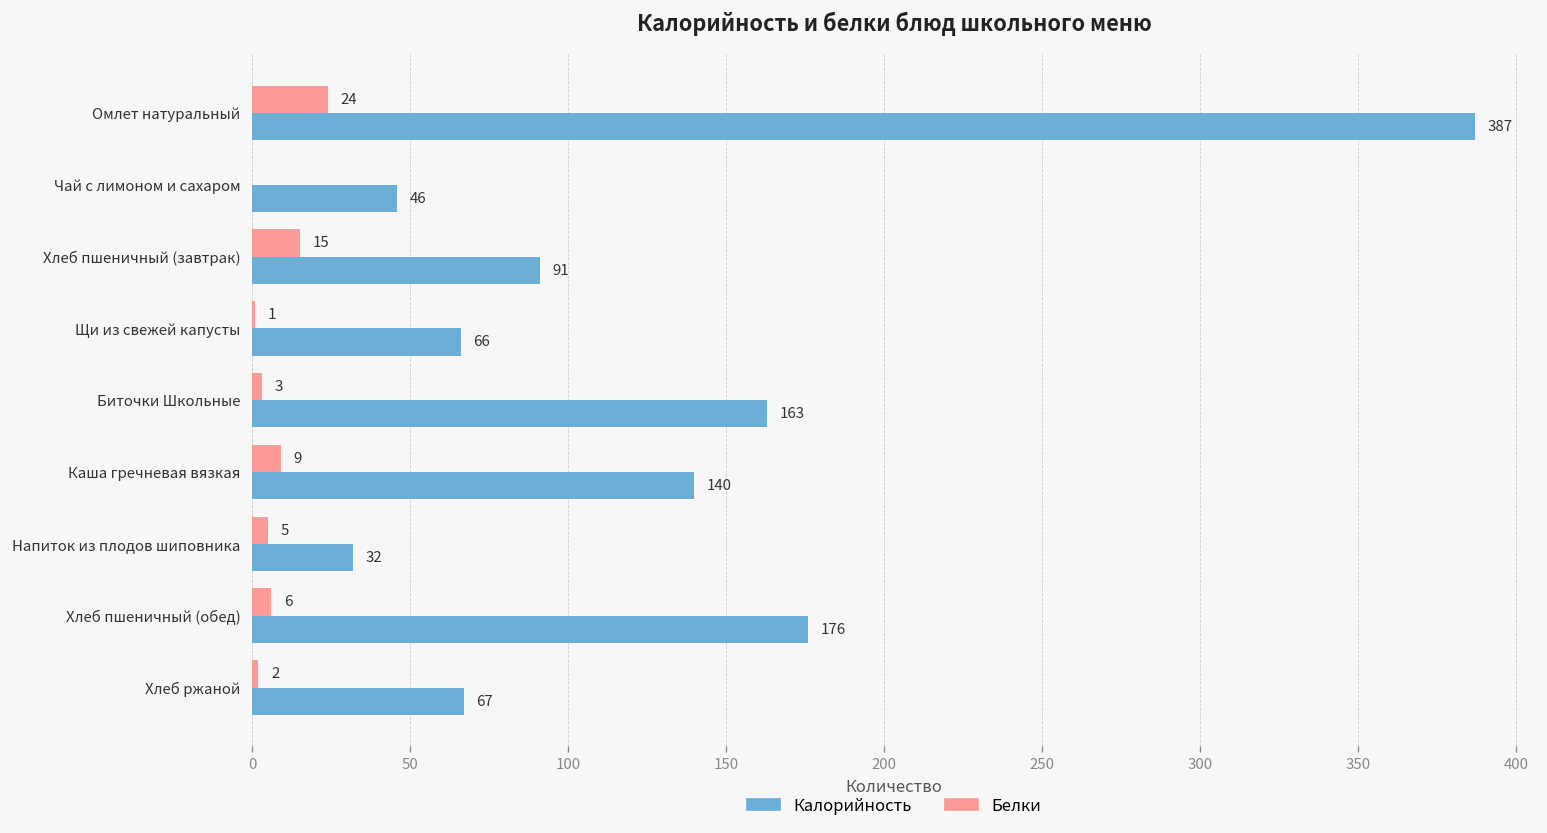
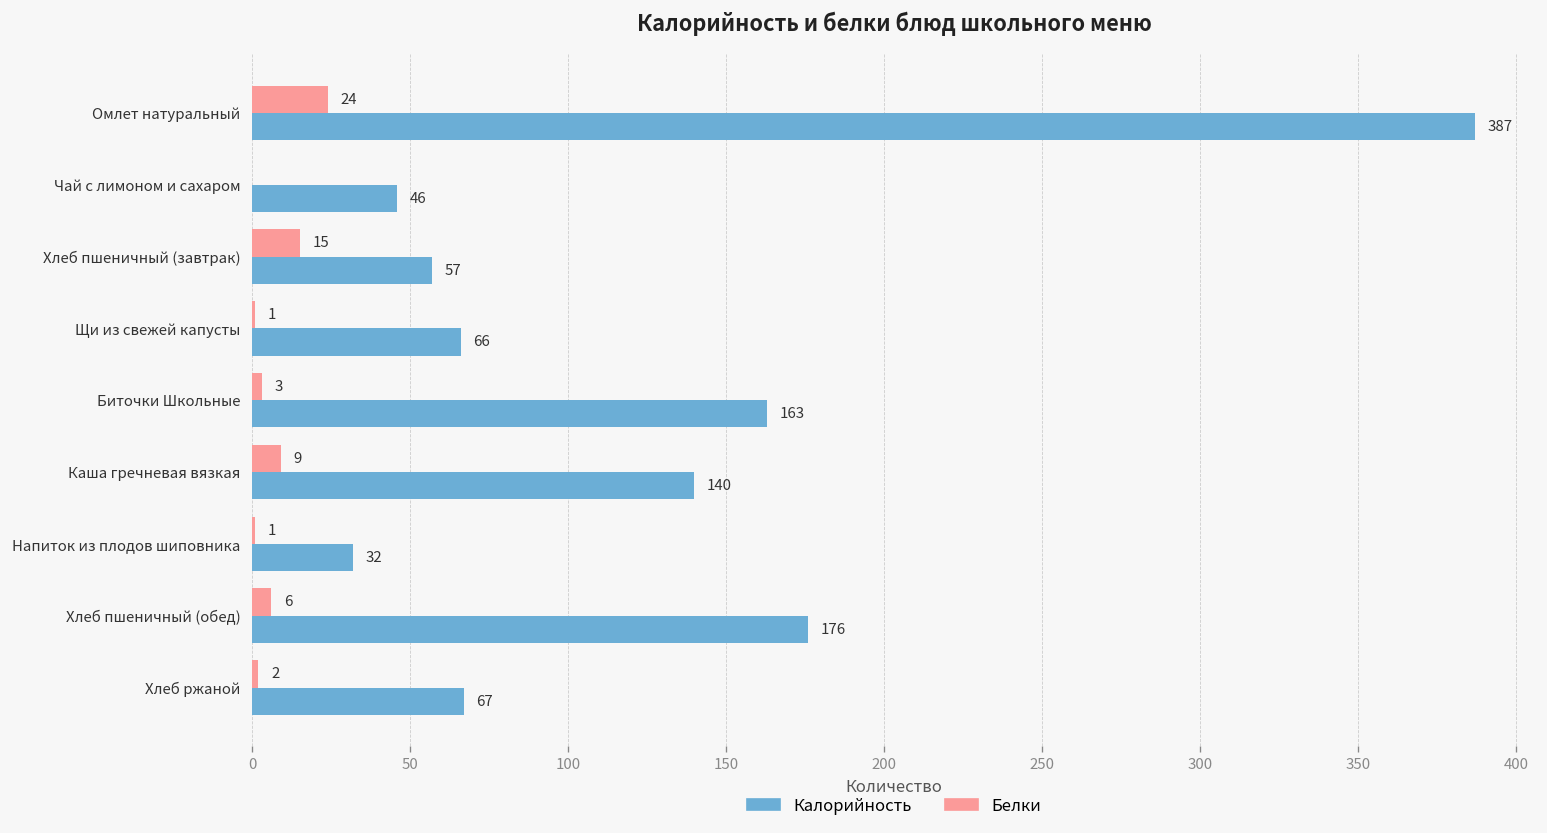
Калорийность, Хлеб пшеничный (завтрак): 91 -> 57
Белки, Напиток из плодов шиповника: 5 -> 1
